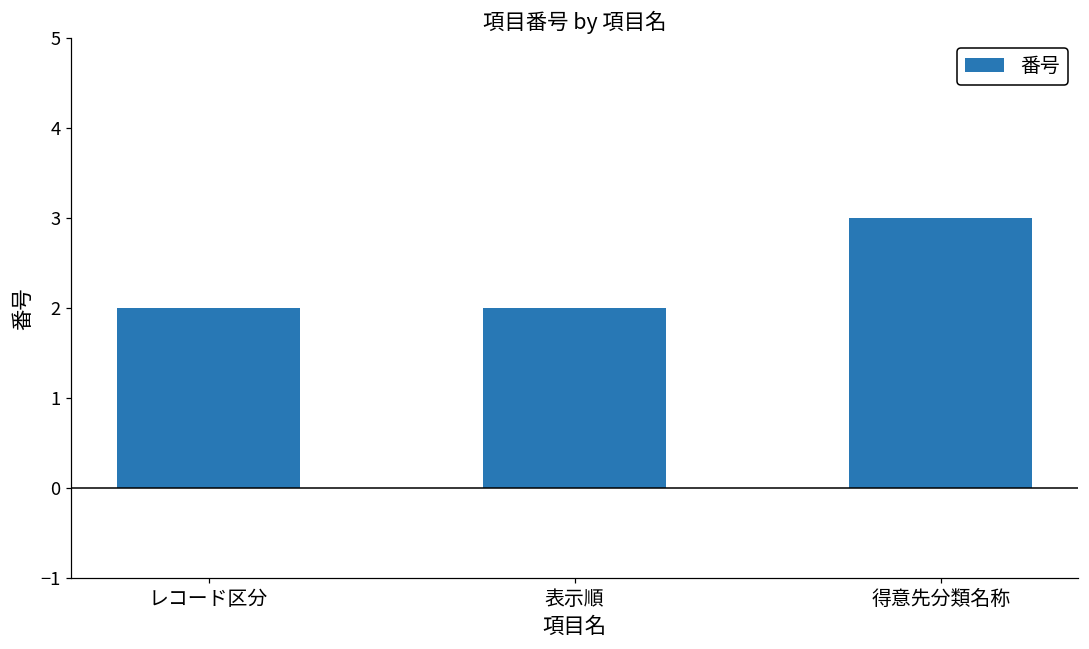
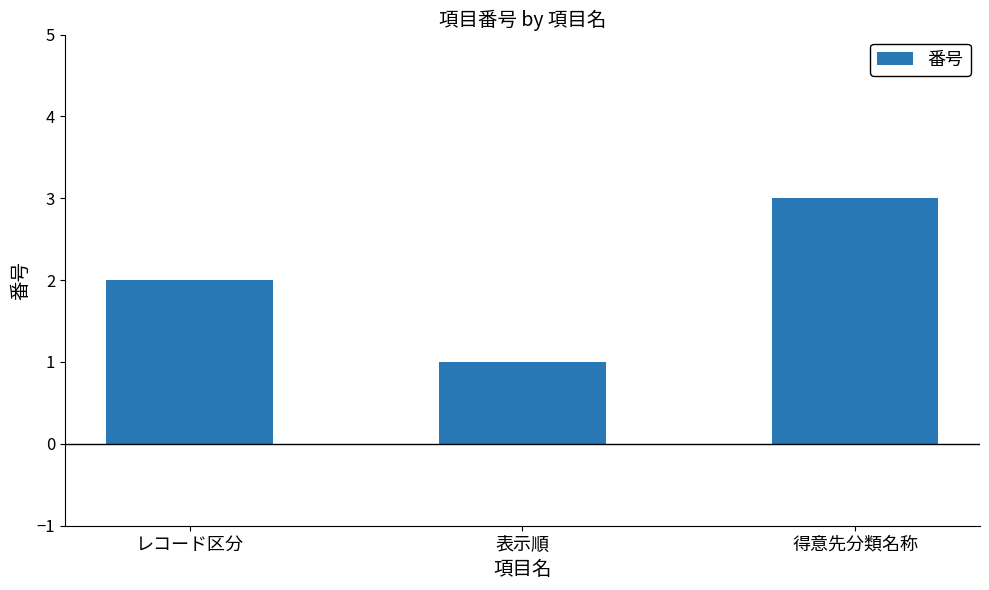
表示順: 2 -> 1
